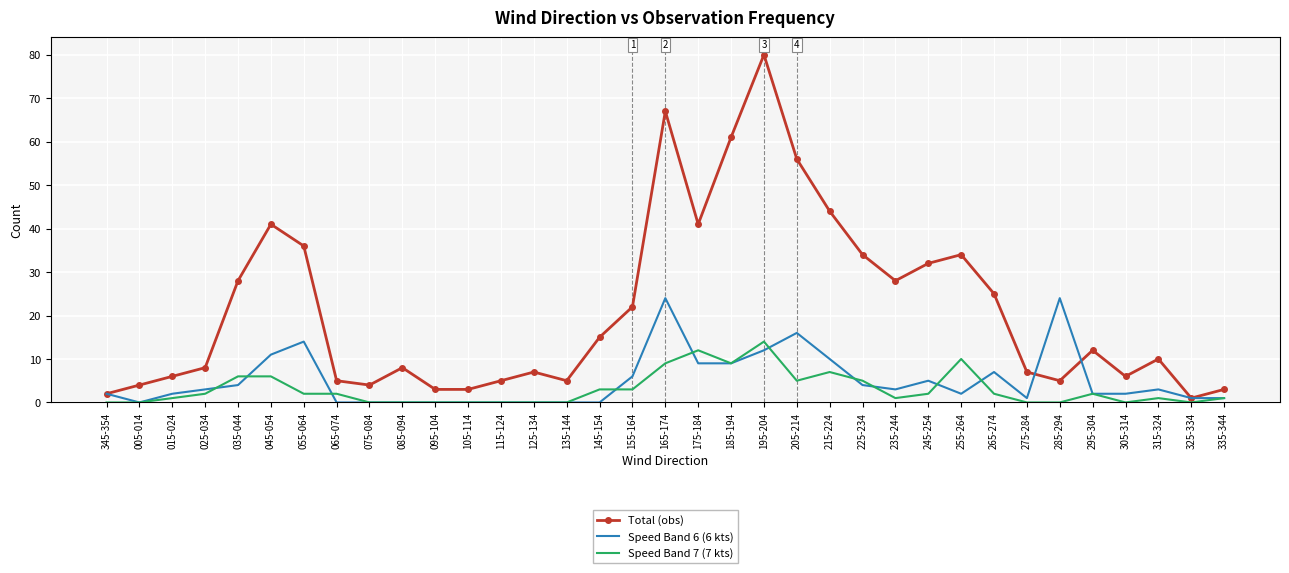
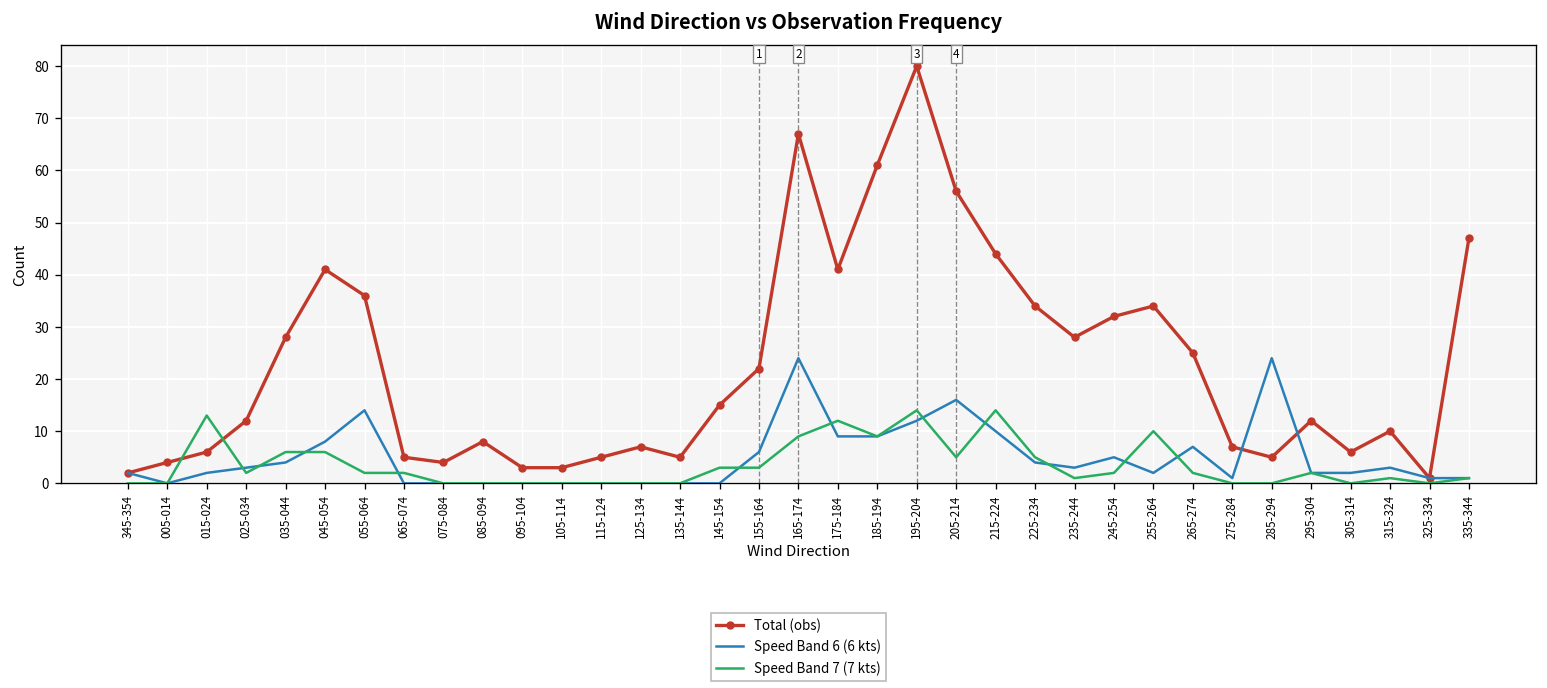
Speed Band 7 (7 kts), 015-024: 1 -> 13
Total (obs), 025-034: 8 -> 12
Speed Band 6 (6 kts), 045-054: 11 -> 8
Speed Band 7 (7 kts), 215-224: 7 -> 14
Total (obs), 335-344: 3 -> 47
